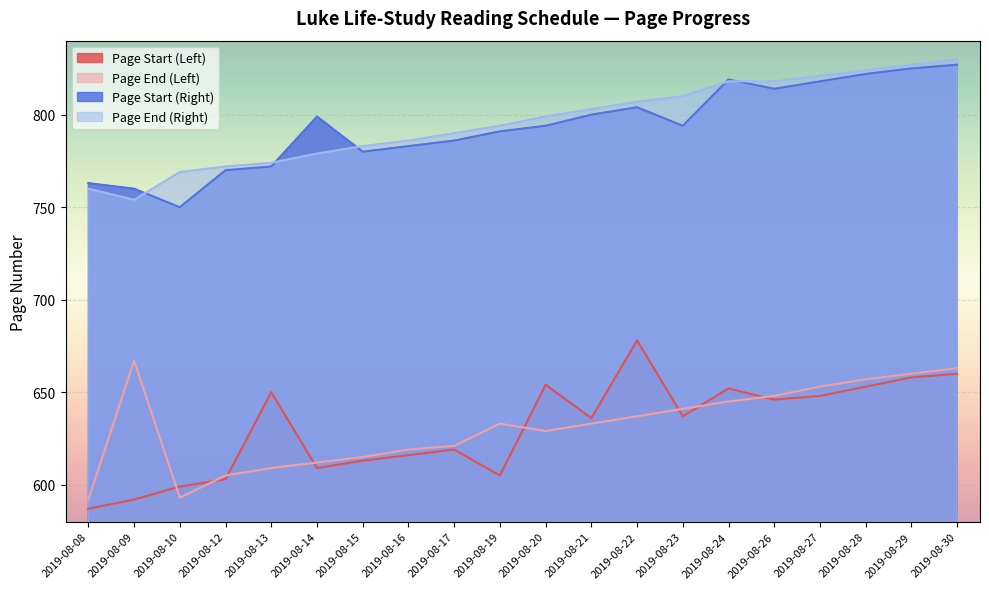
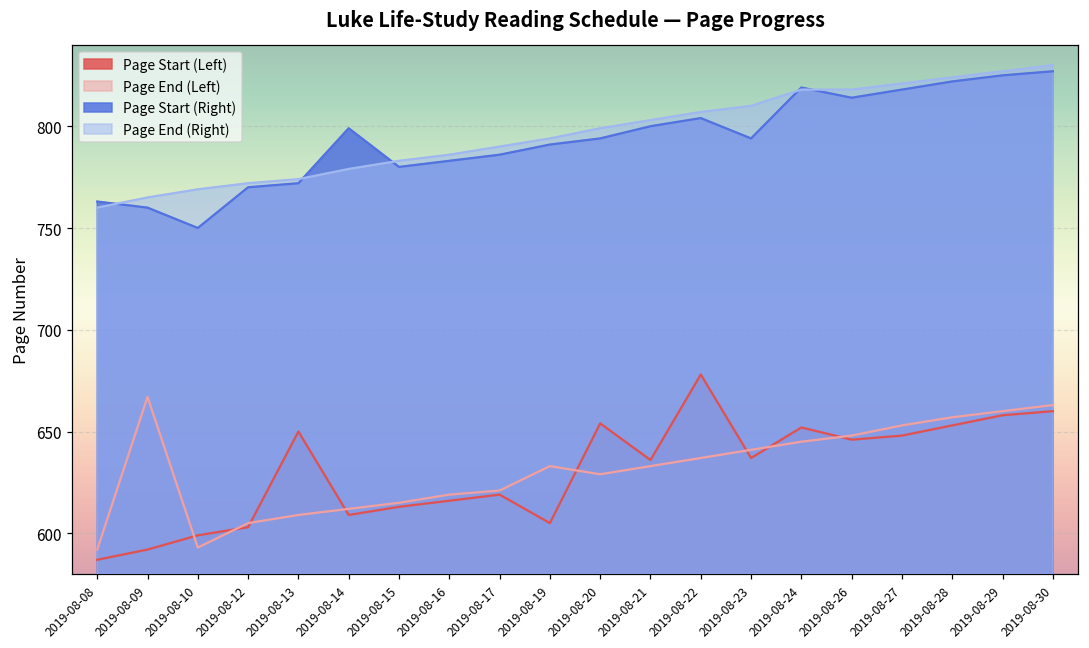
Page End (Right), 2019-08-09: 754 -> 765
